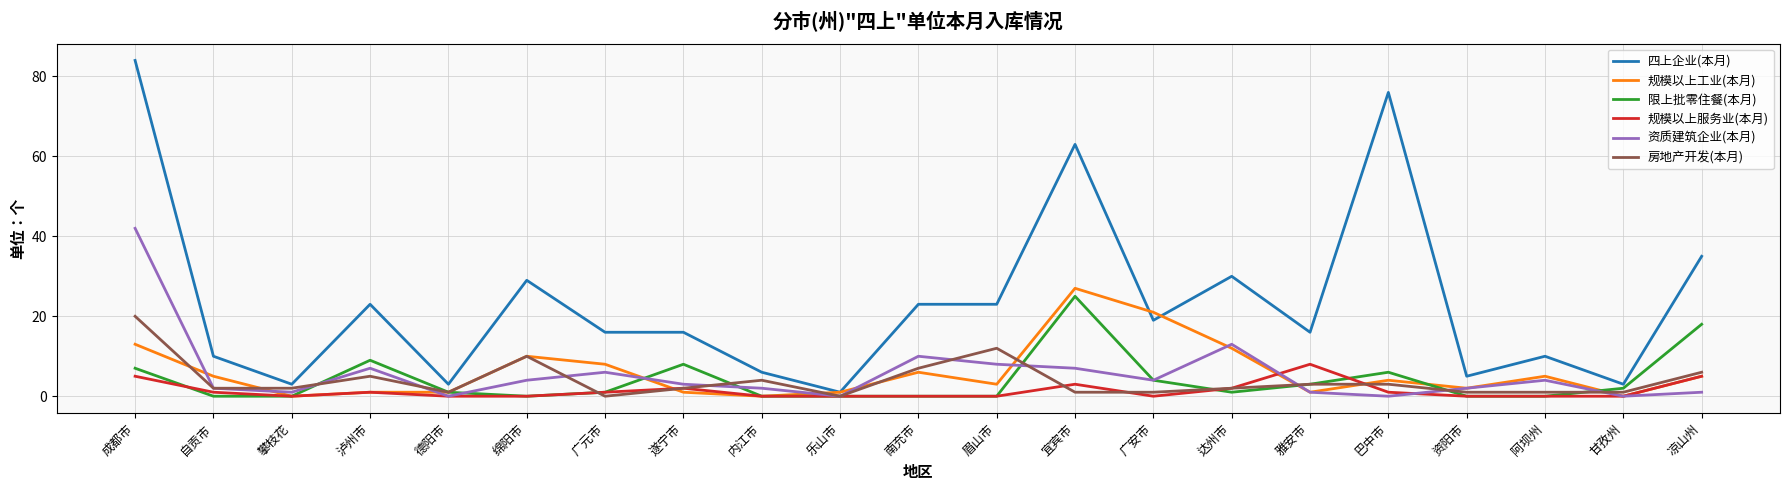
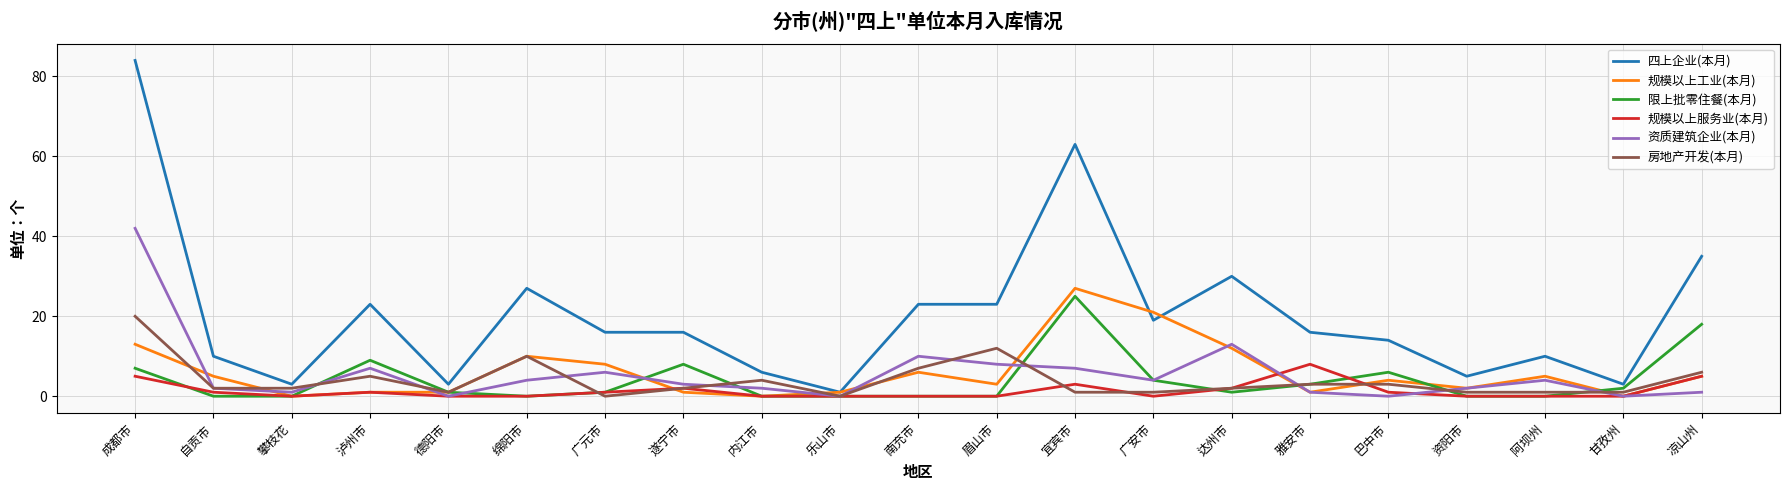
四上企业(本月), 绵阳市: 29 -> 27
四上企业(本月), 巴中市: 76 -> 14
